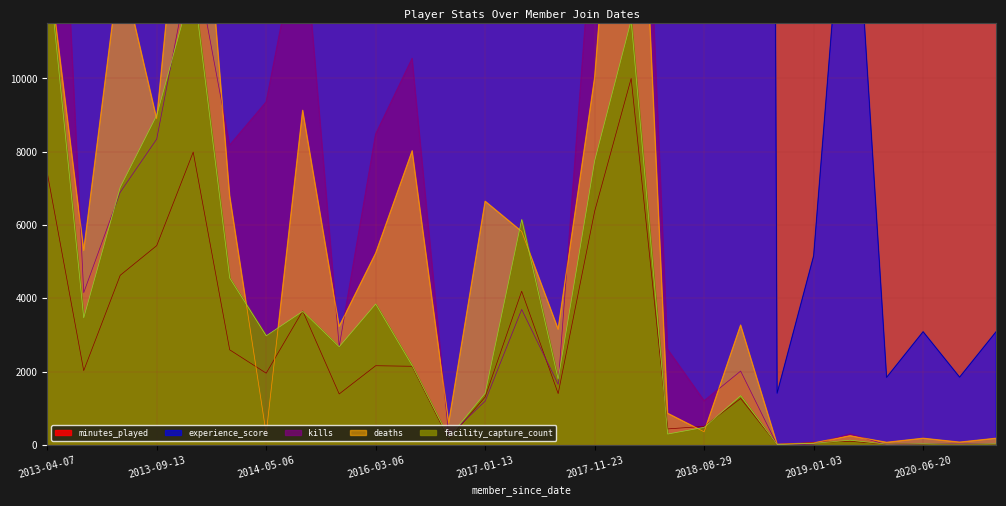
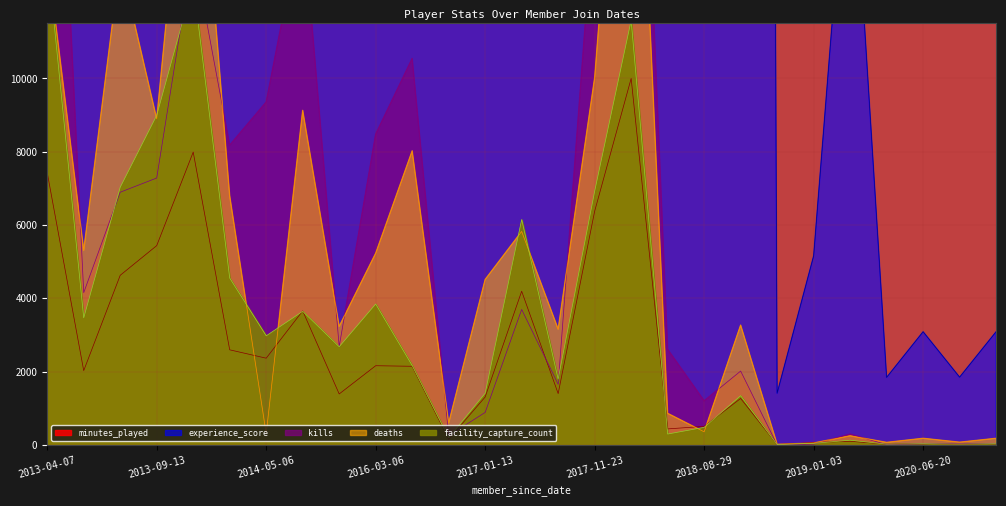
kills, 2013-09-13: 8300 -> 7300
minutes_played, 2014-05-06: 2000 -> 2400
kills, 2017-01-13: 1200 -> 900
deaths, 2017-01-13: 6600 -> 4500
facility_capture_count, 2017-11-23: 7800 -> 6900
